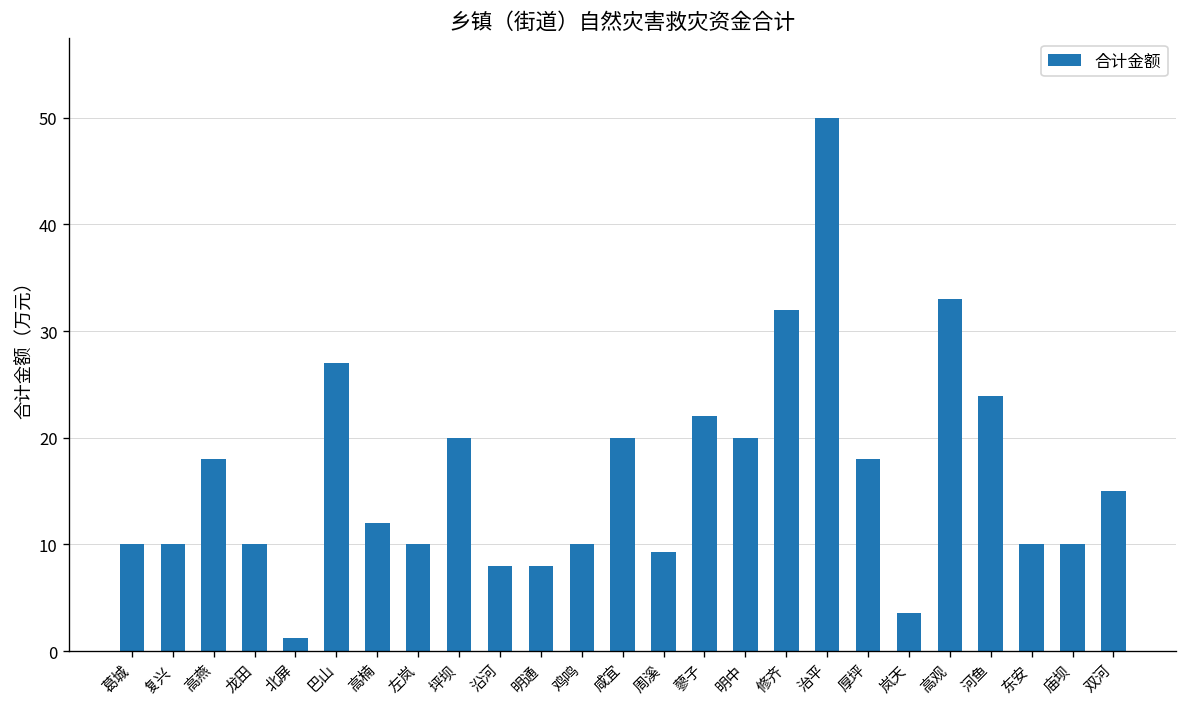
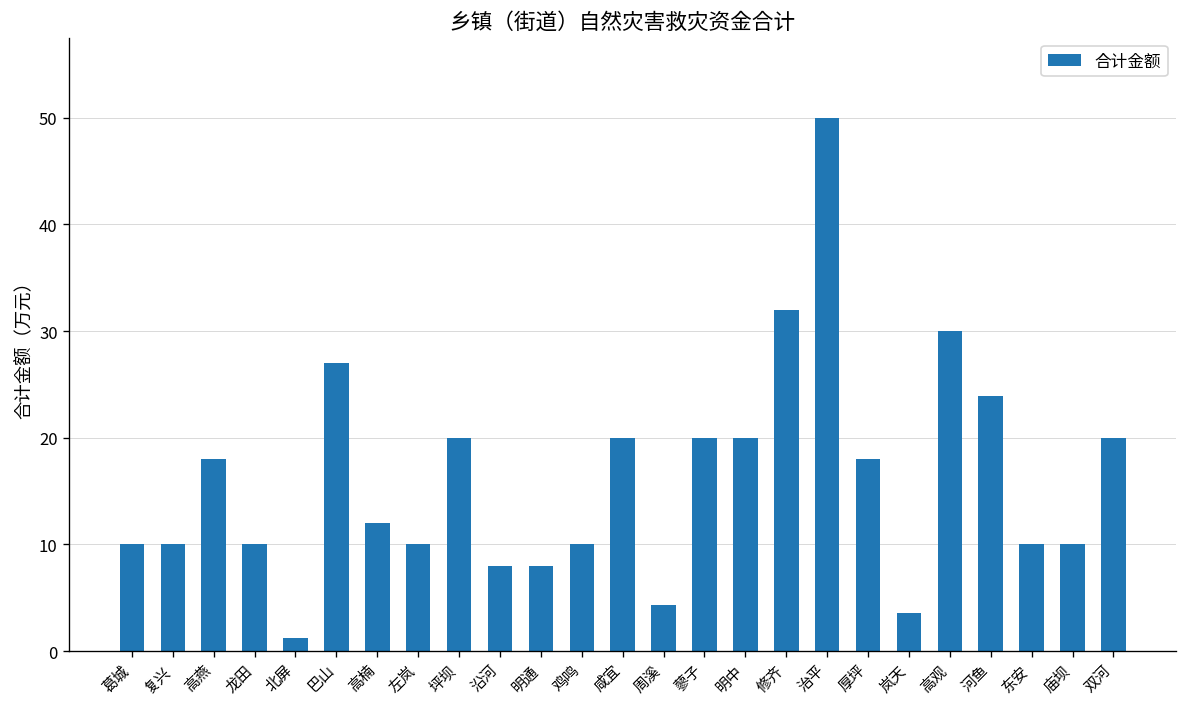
周溪: 9 -> 4
蓼子: 22 -> 20
高观: 33 -> 30
双河: 15 -> 20
